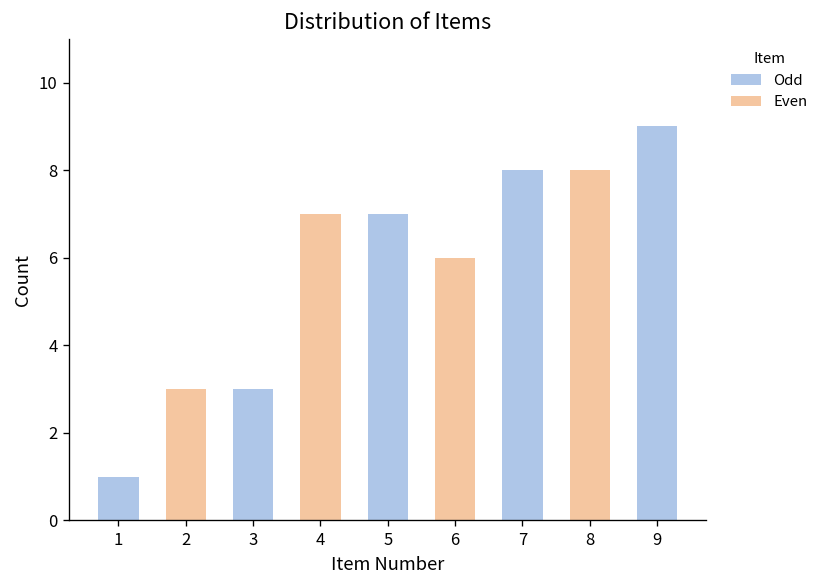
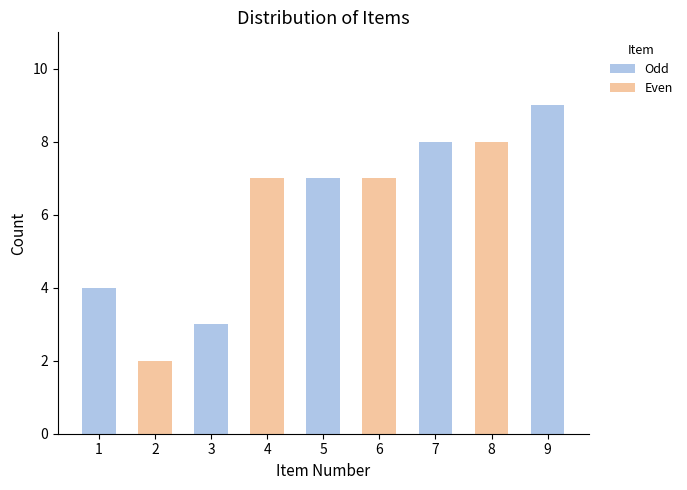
1: 1 -> 4
2: 3 -> 2
6: 6 -> 7
